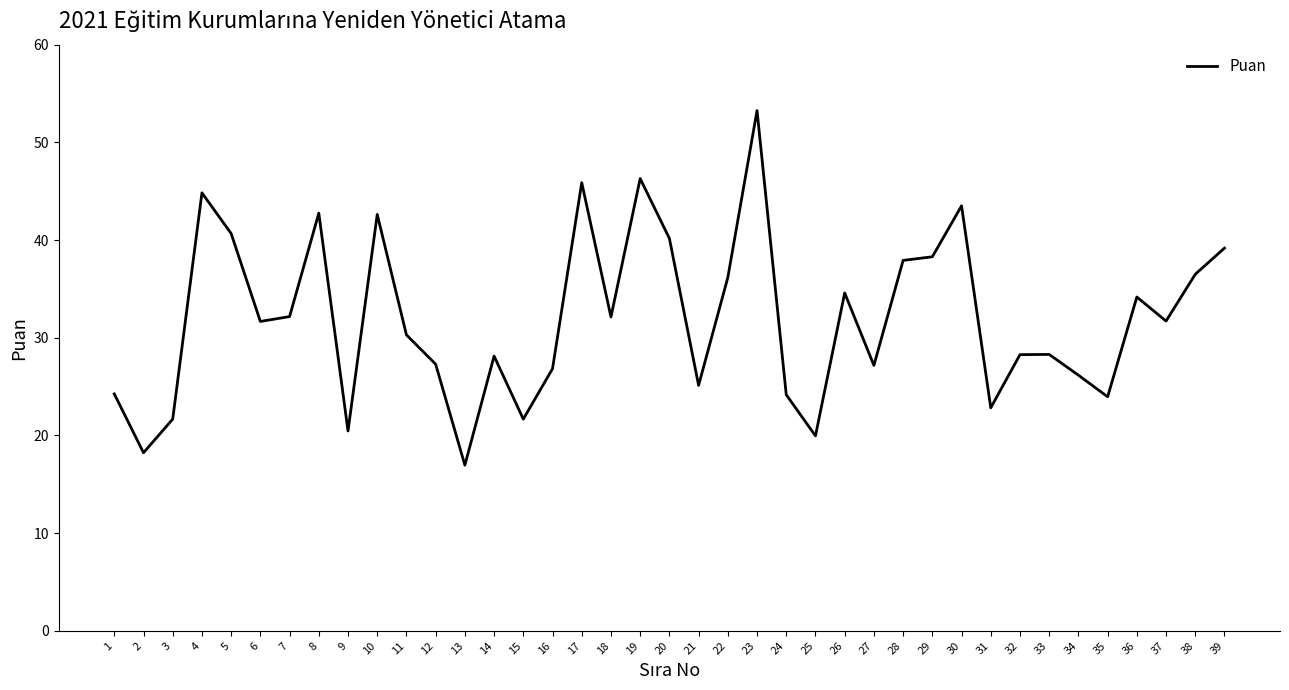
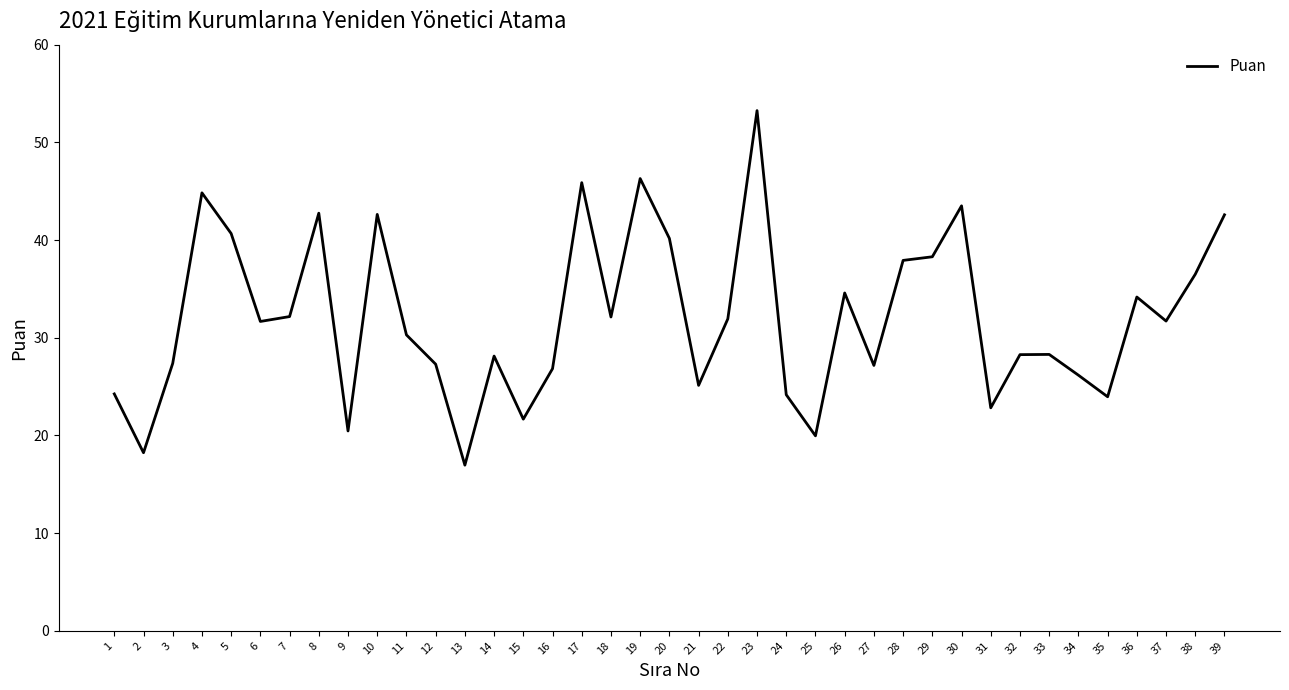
3: 22 -> 27
22: 36 -> 32
39: 39 -> 43
